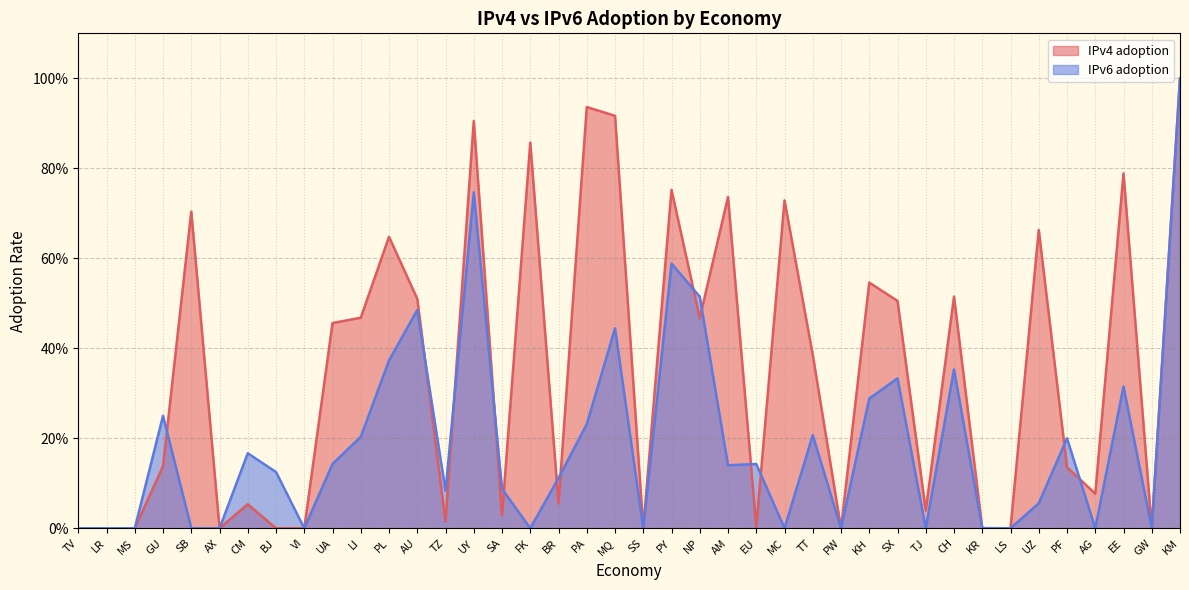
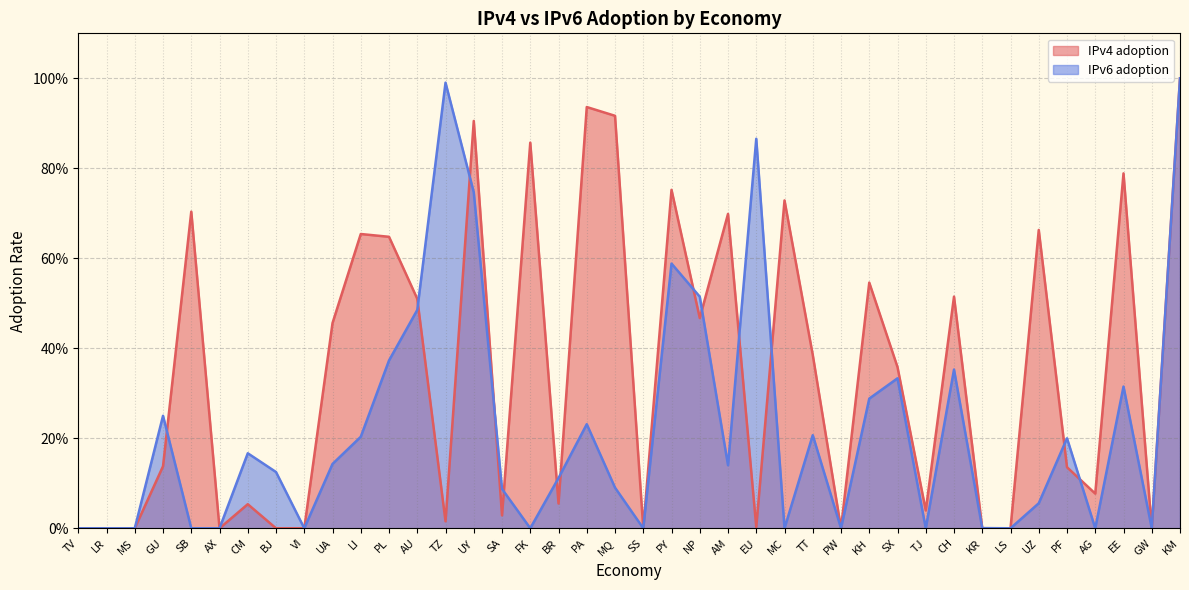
IPv4 adoption, LI: 47% -> 65%
IPv6 adoption, TZ: 8% -> 99%
IPv6 adoption, MQ: 44% -> 9%
IPv4 adoption, AM: 74% -> 70%
IPv6 adoption, EU: 14% -> 87%
IPv4 adoption, SX: 51% -> 36%
